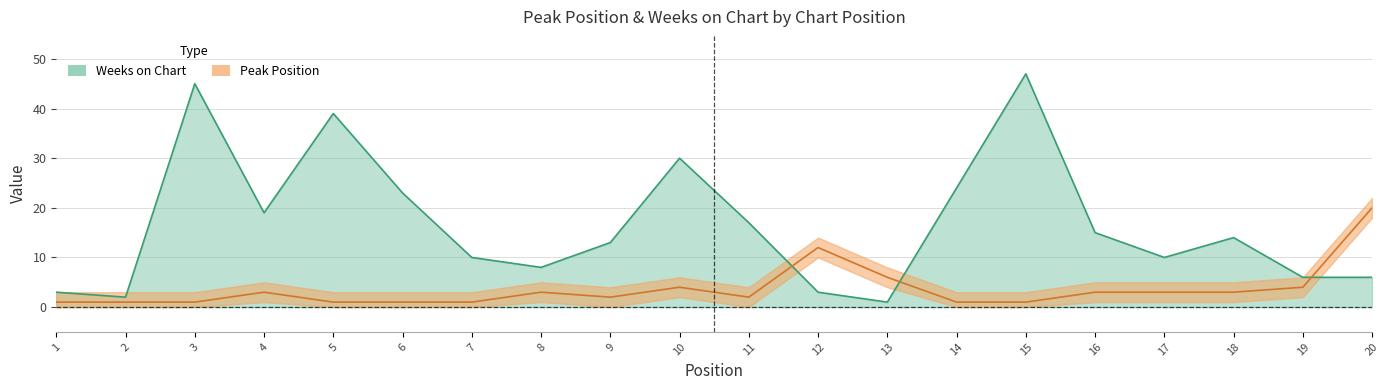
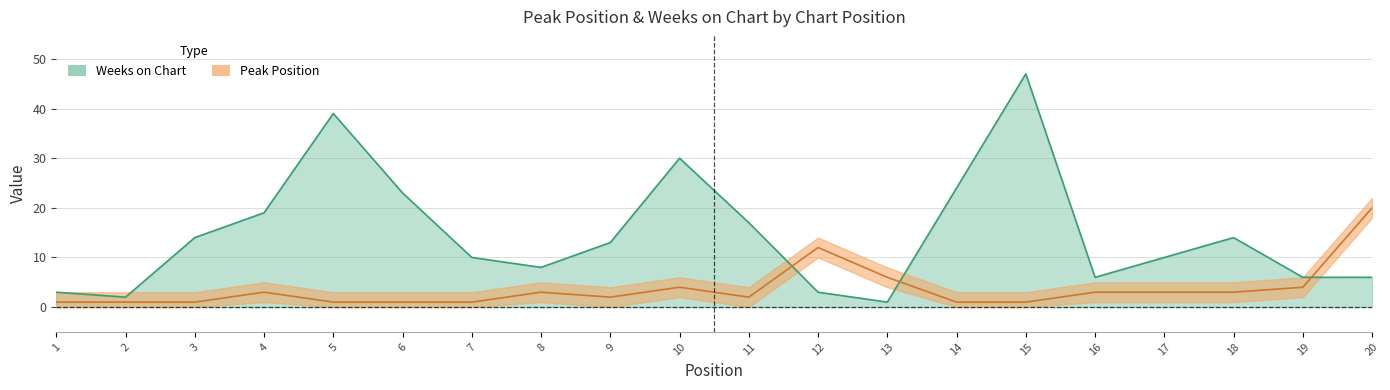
Weeks on Chart, 3: 45 -> 14
Weeks on Chart, 16: 15 -> 6
